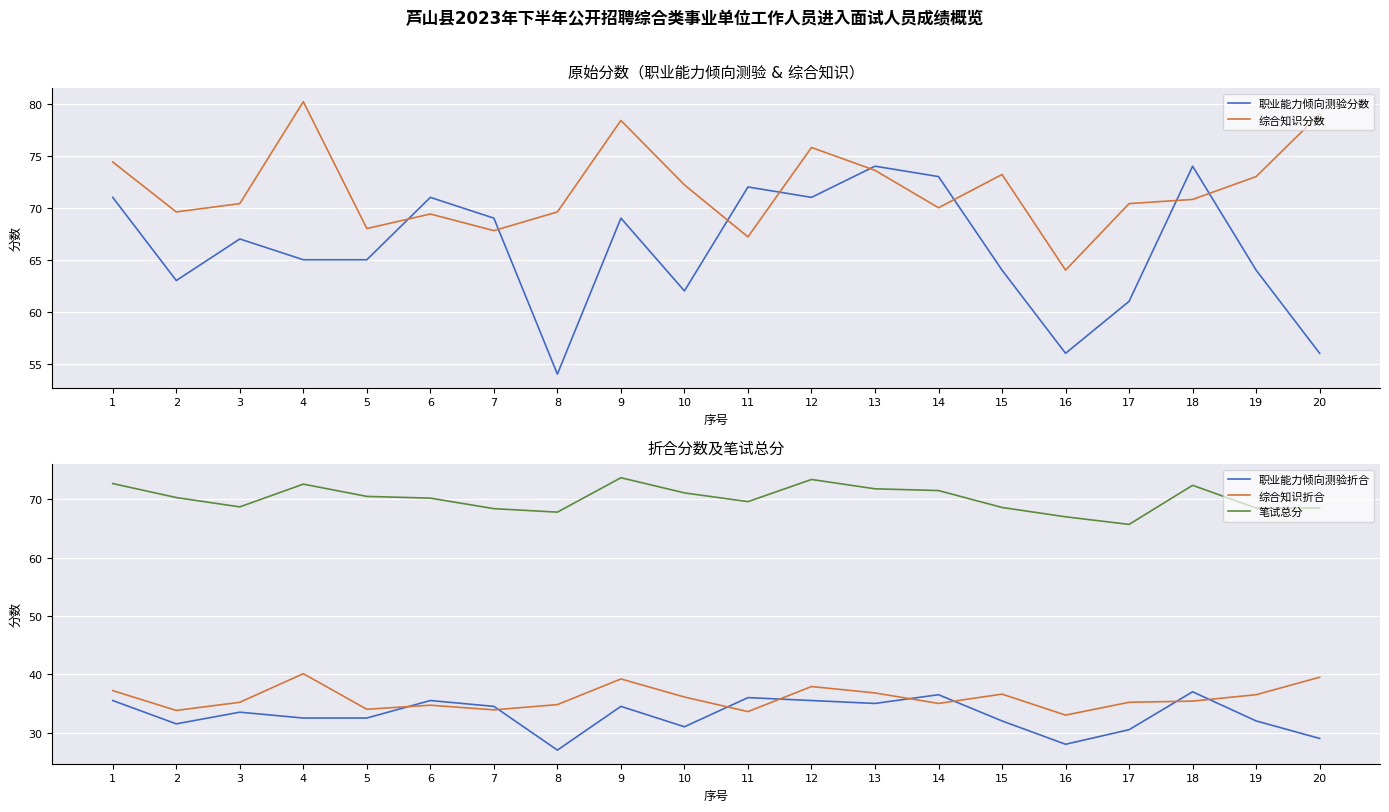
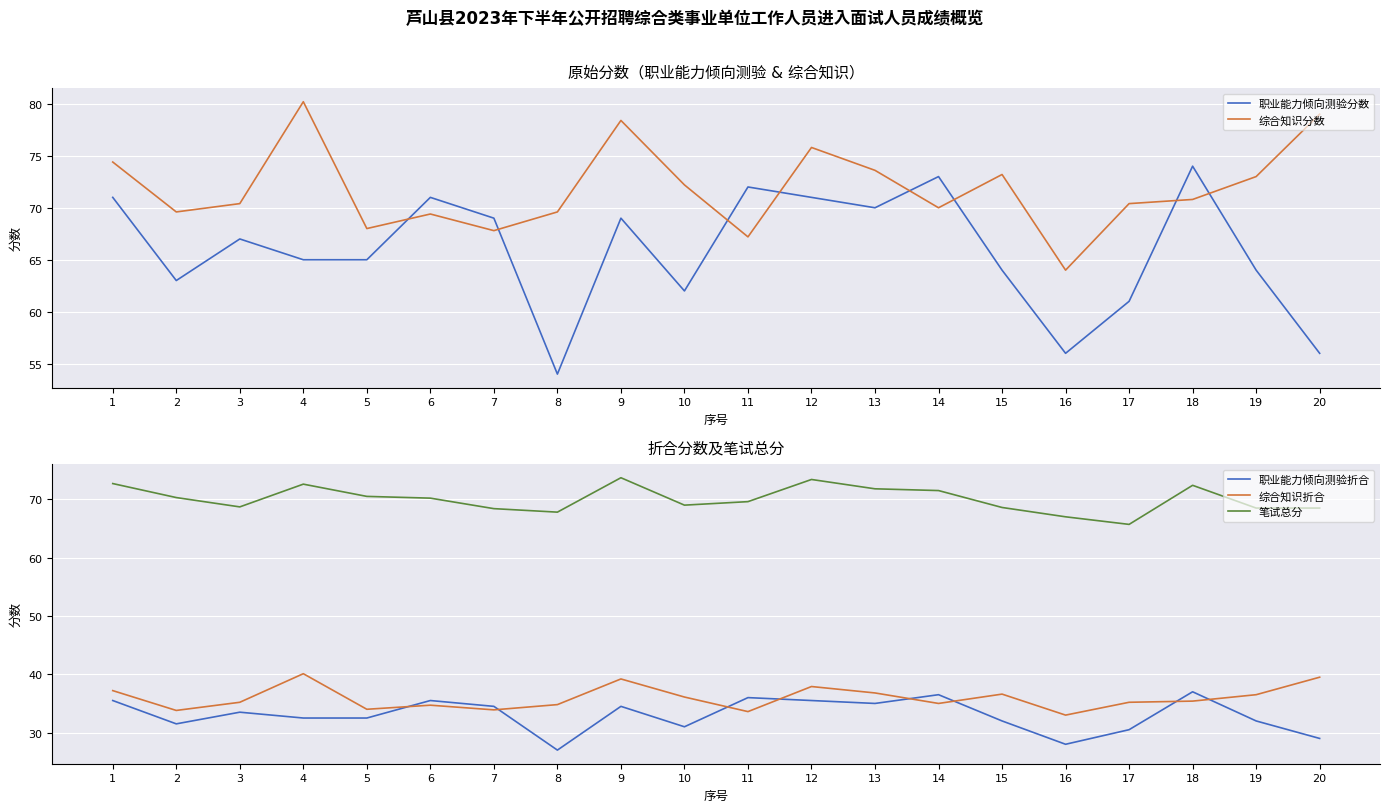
原始分数（职业能力倾向测验 & 综合知识）, 职业能力倾向测验分数, 13: 74 -> 70
折合分数及笔试总分, 笔试总分, 10: 71 -> 69
